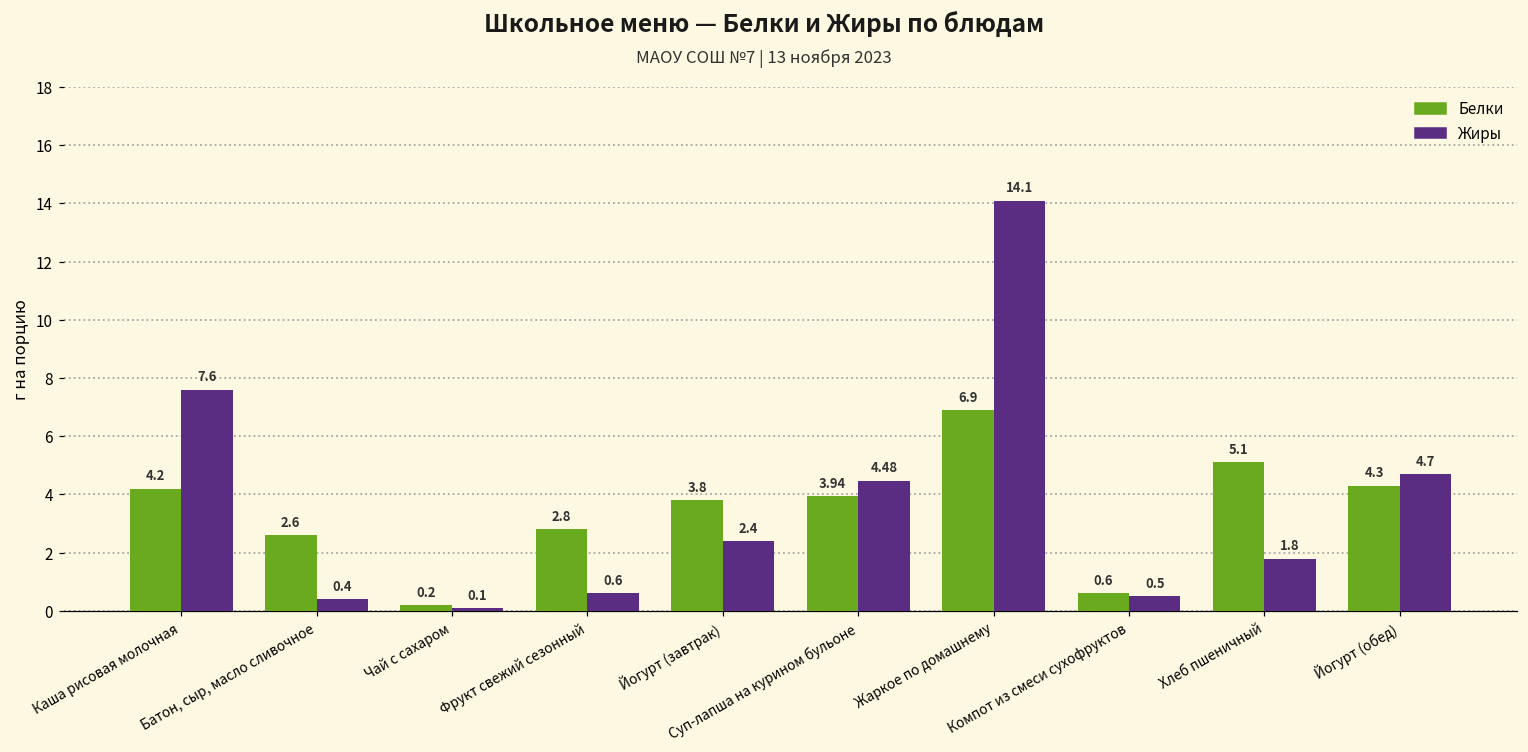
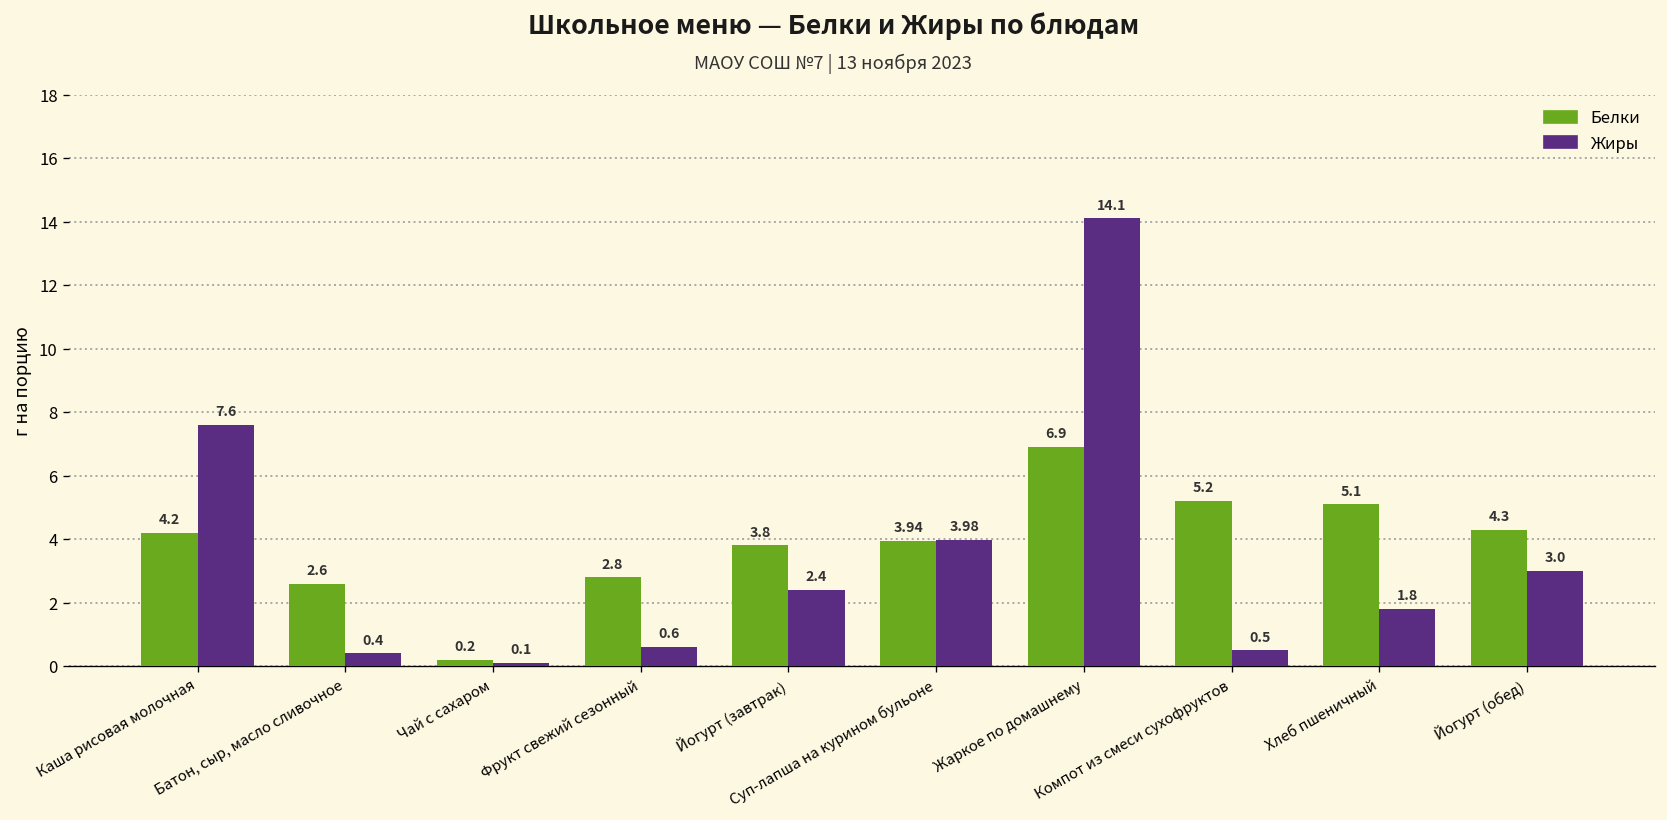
Жиры, Суп-лапша на курином бульоне: 4.48 -> 3.98
Белки, Компот из смеси сухофруктов: 0.6 -> 5.2
Жиры, Йогурт (обед): 4.7 -> 3.0
